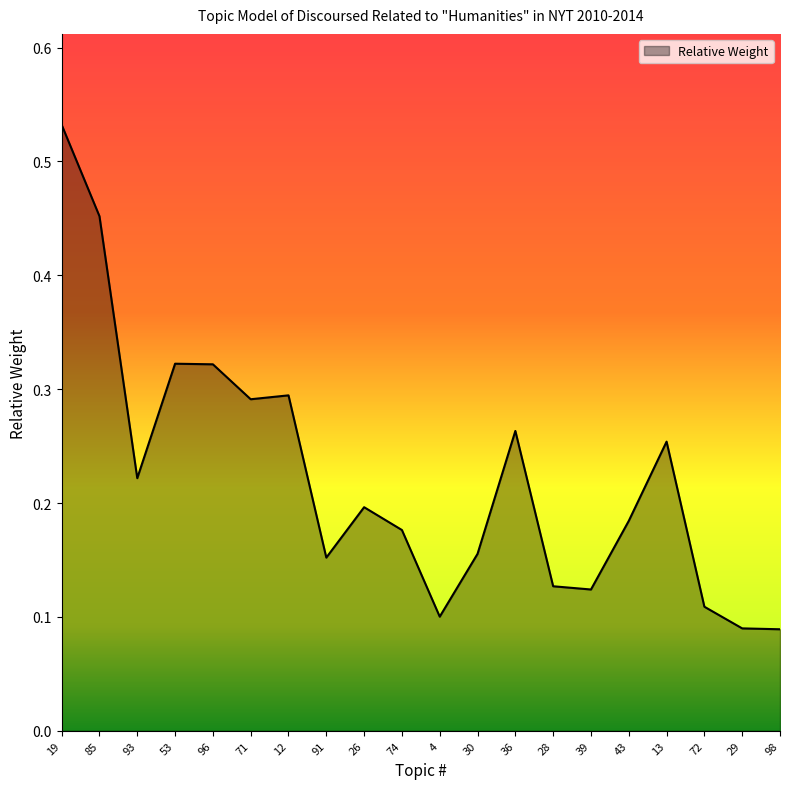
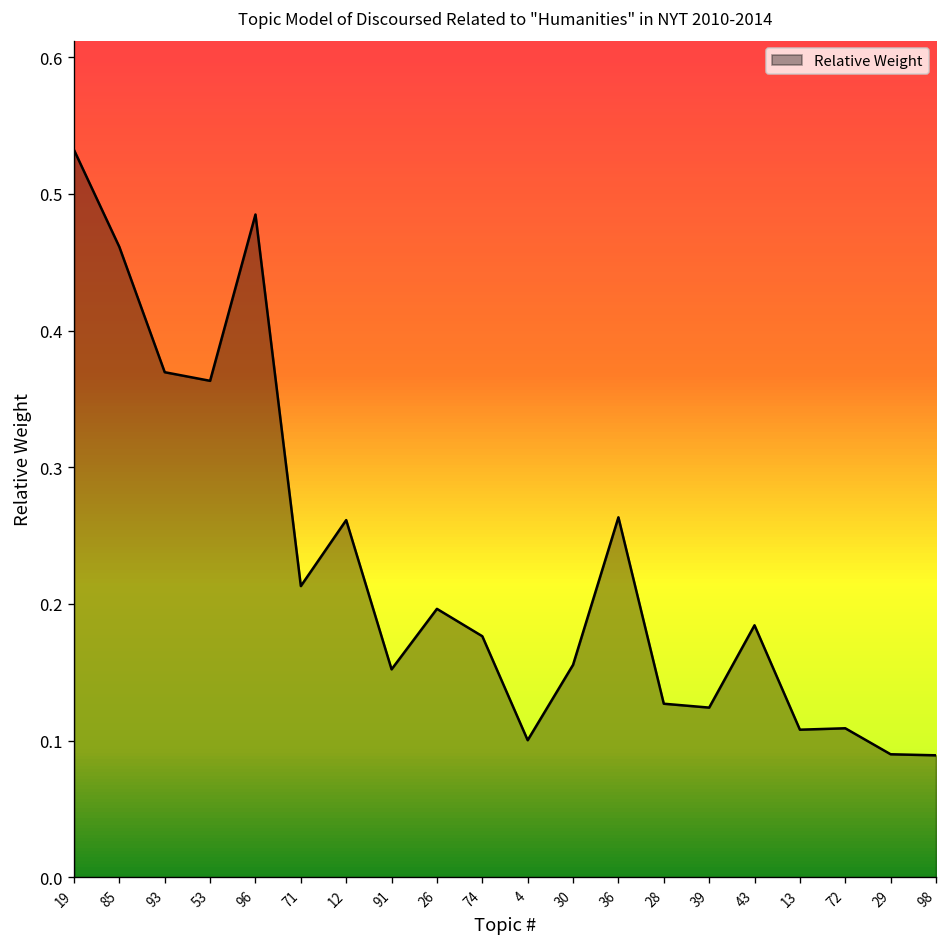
85: 0.452 -> 0.461
93: 0.222 -> 0.370
53: 0.322 -> 0.363
96: 0.322 -> 0.485
71: 0.291 -> 0.213
12: 0.295 -> 0.261
13: 0.254 -> 0.108
